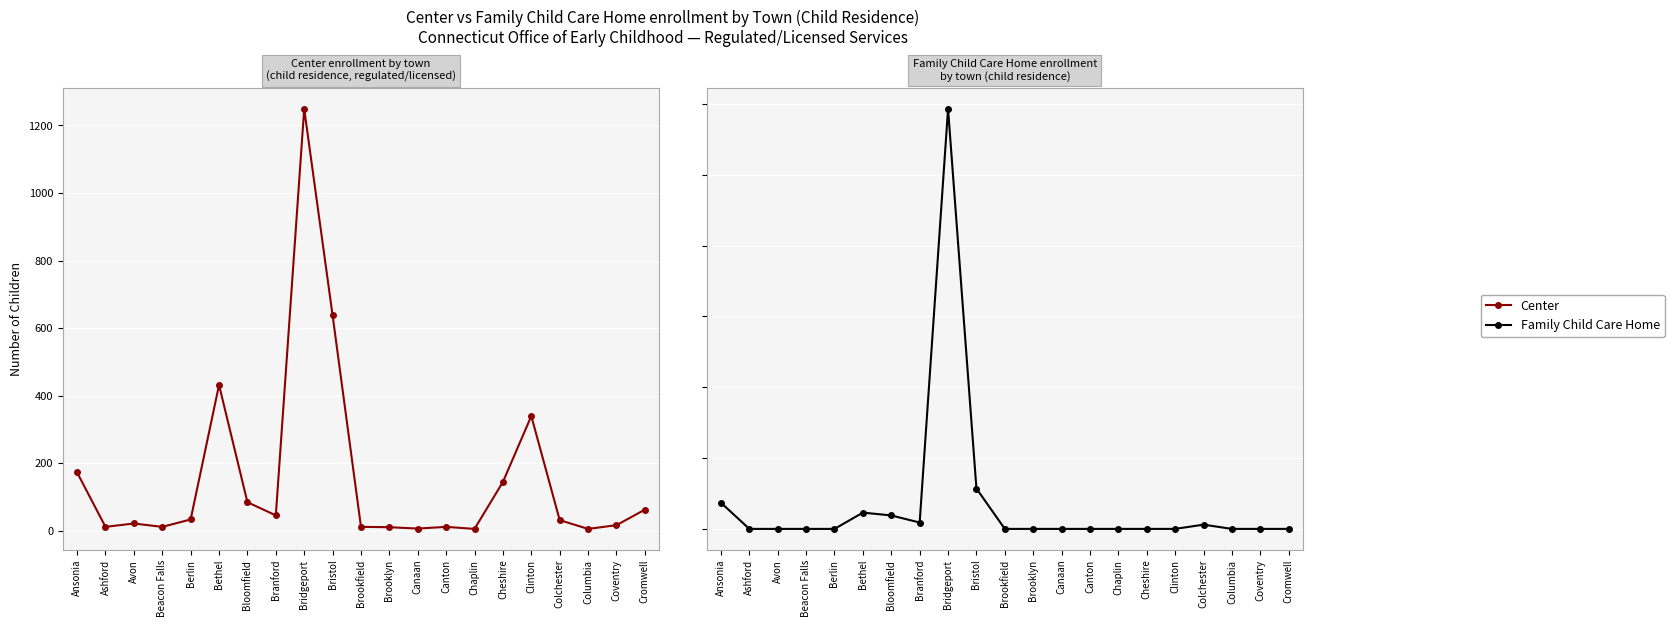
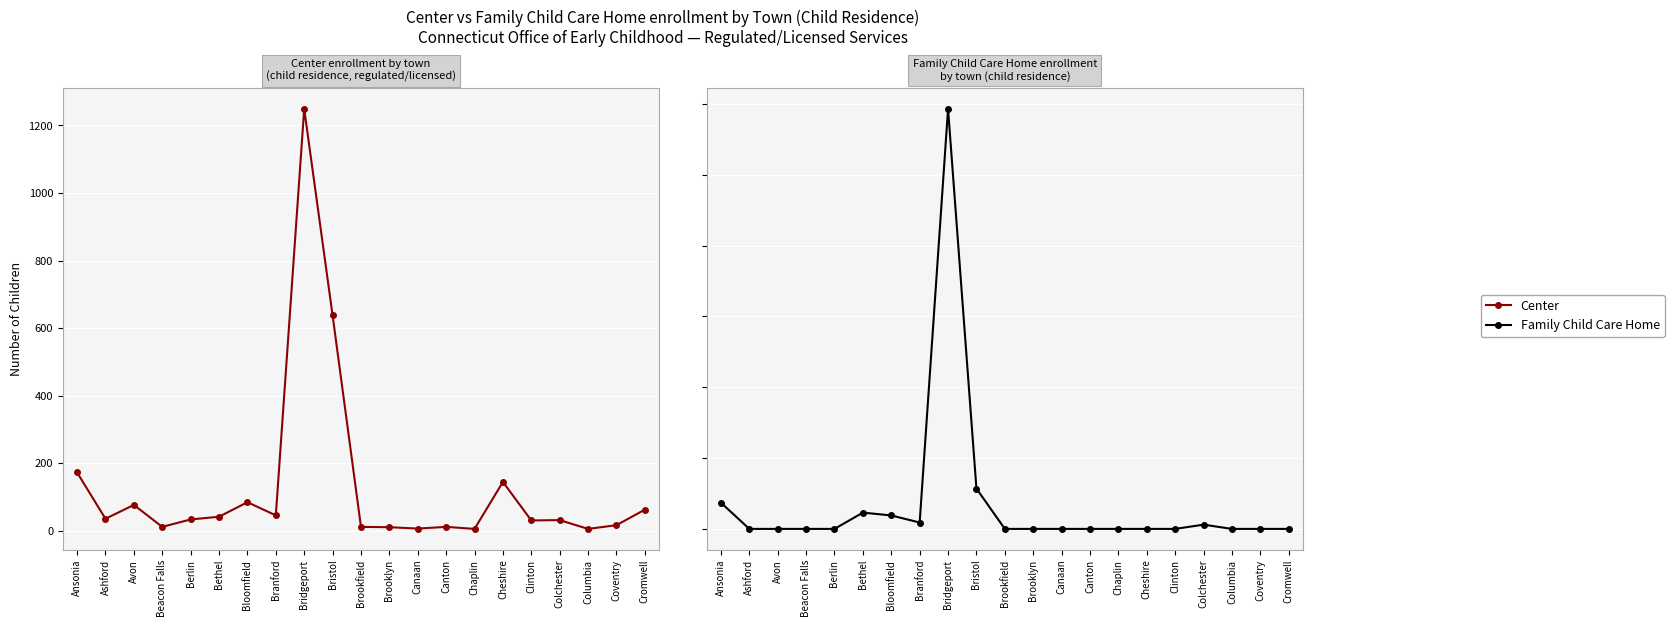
Center enrollment by town (child residence, regulated/licensed), Ashford: 10 -> 40
Center enrollment by town (child residence, regulated/licensed), Avon: 20 -> 80
Center enrollment by town (child residence, regulated/licensed), Bethel: 430 -> 40
Center enrollment by town (child residence, regulated/licensed), Clinton: 340 -> 30
